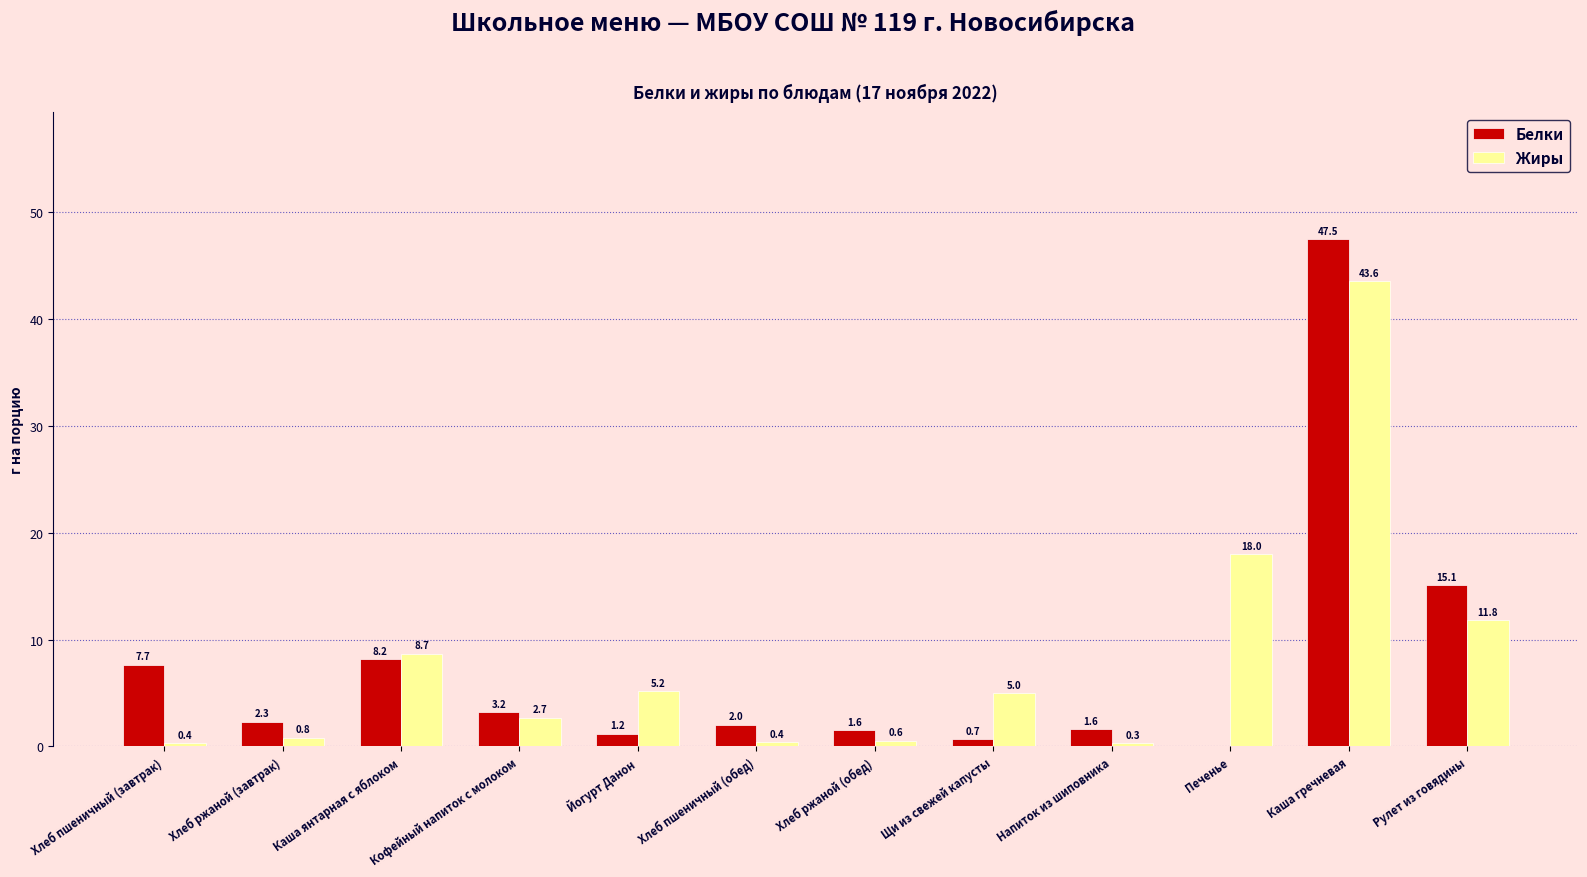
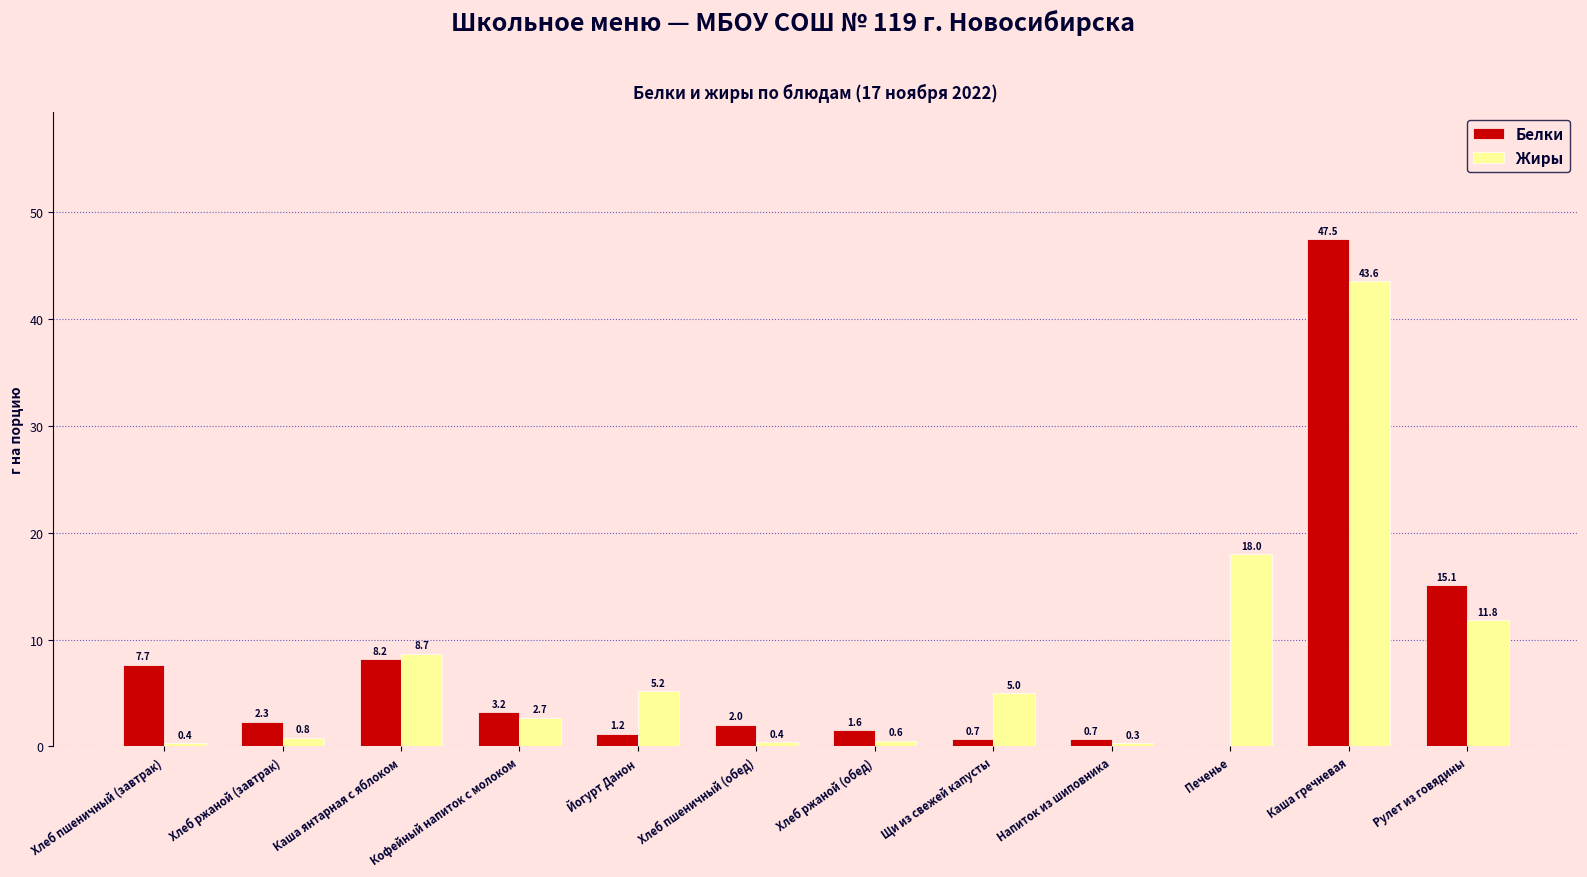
Белки, Напиток из шиповника: 1.6 -> 0.7
